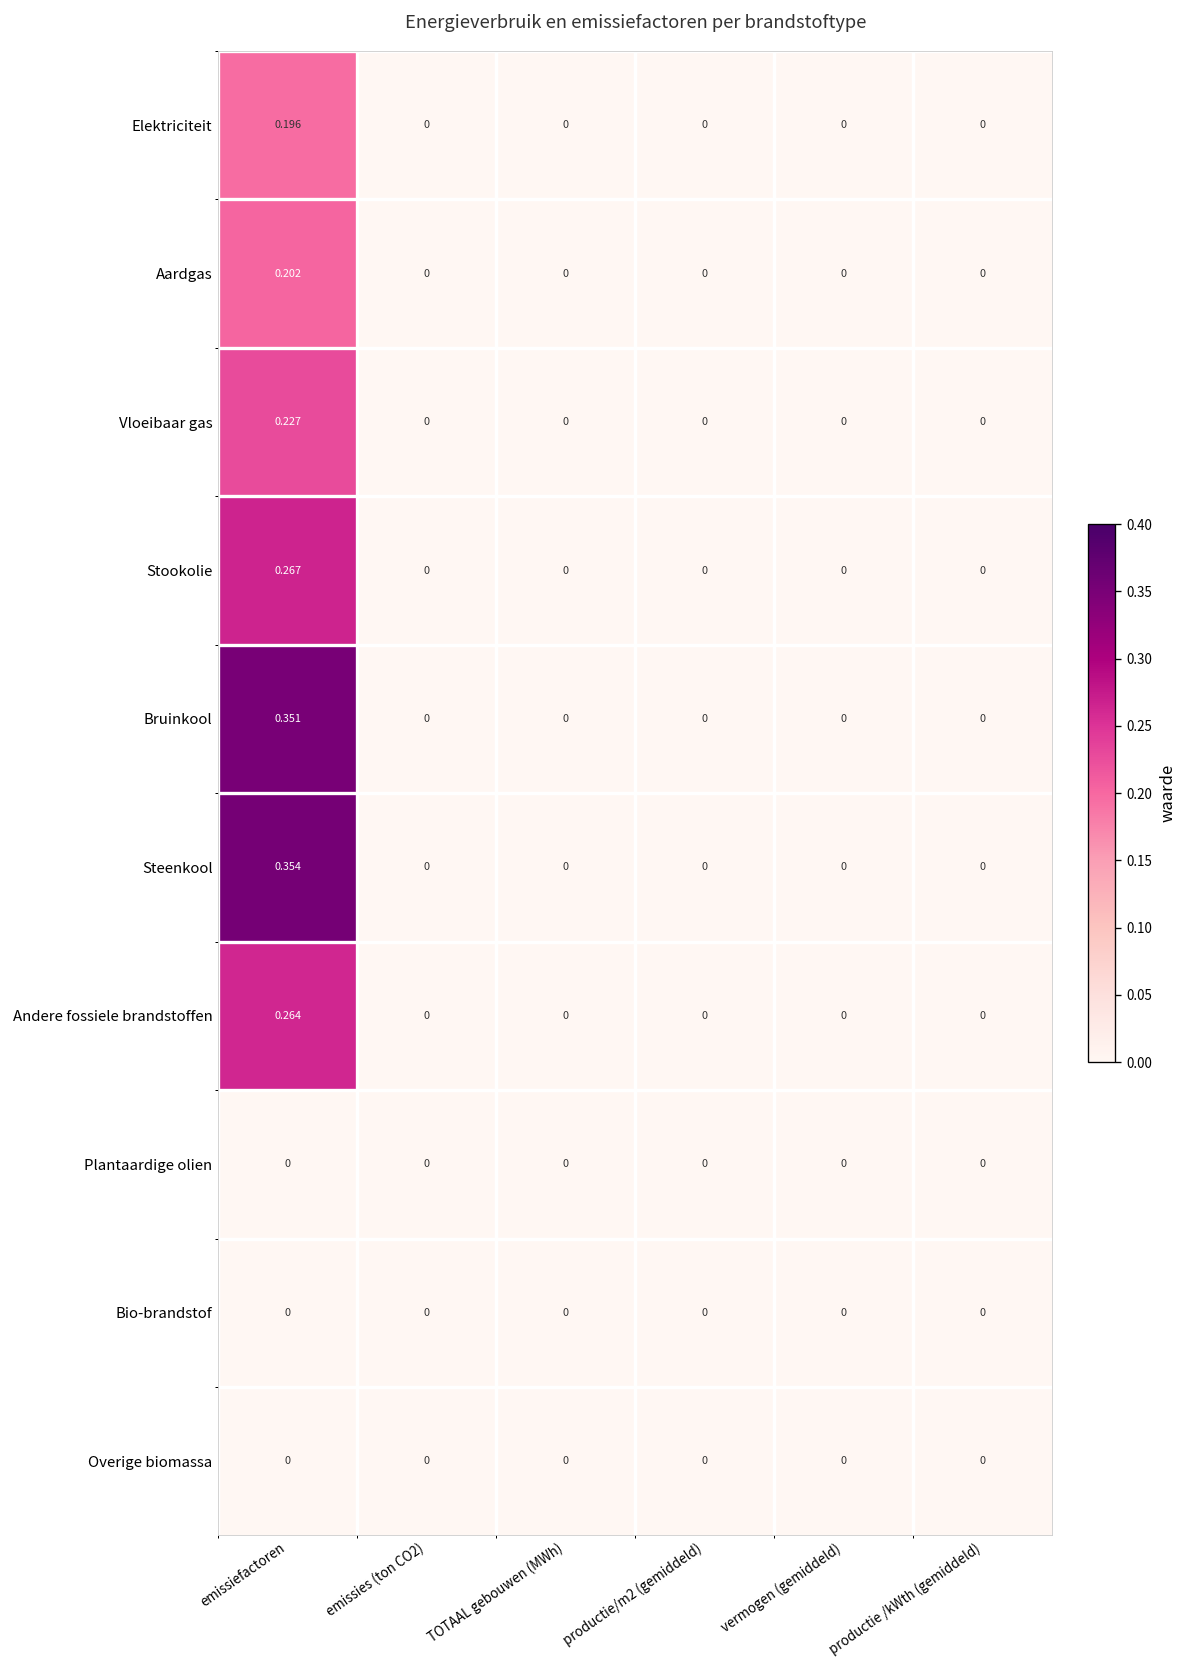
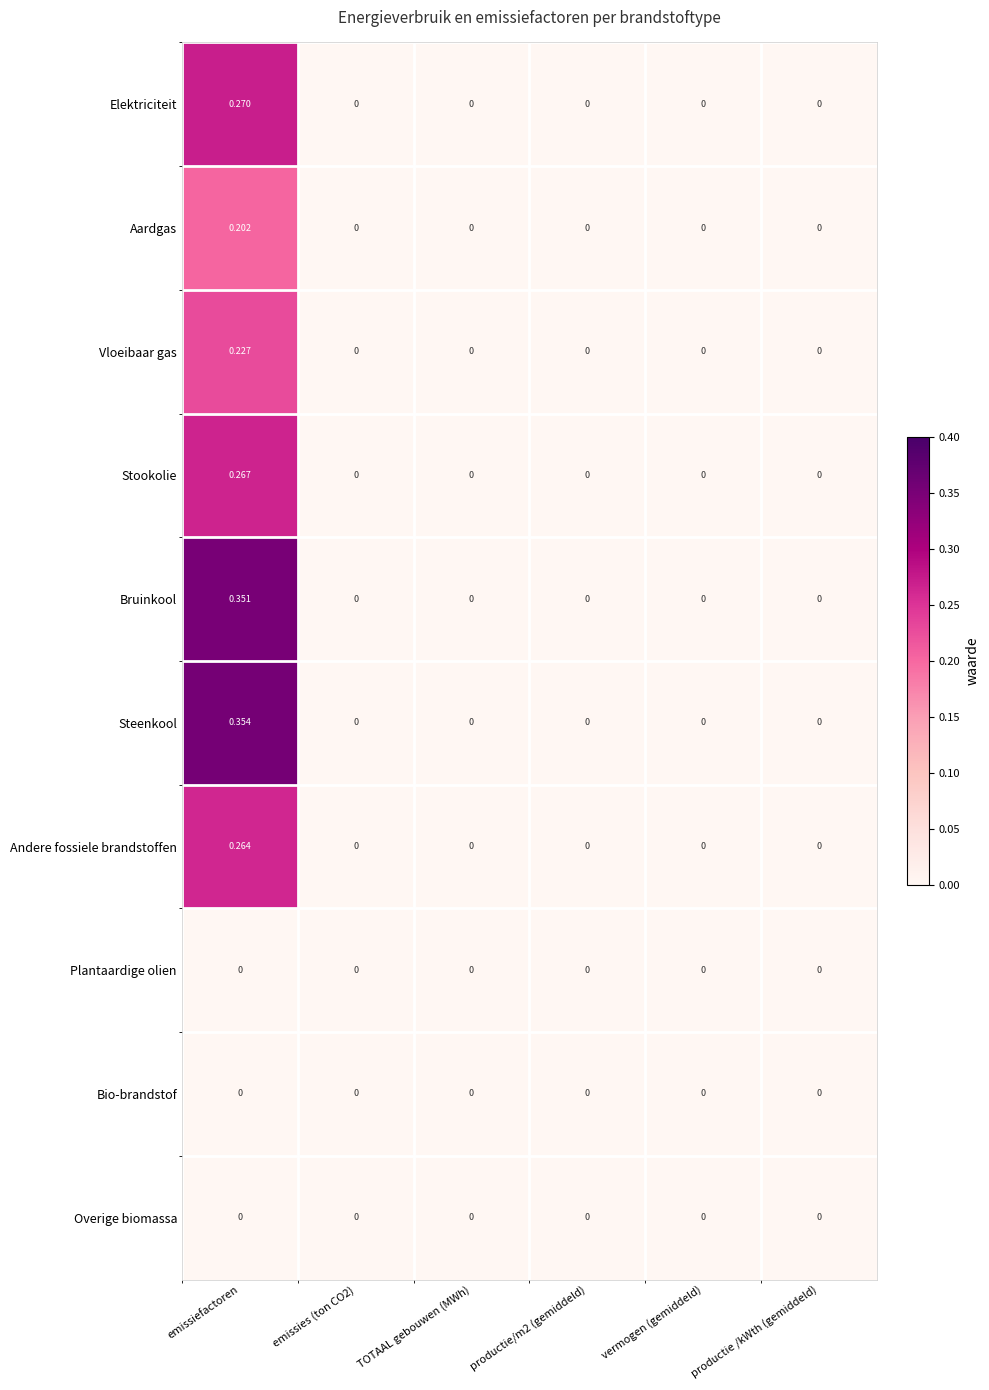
Elektriciteit, emissiefactoren: 0.196 -> 0.270
